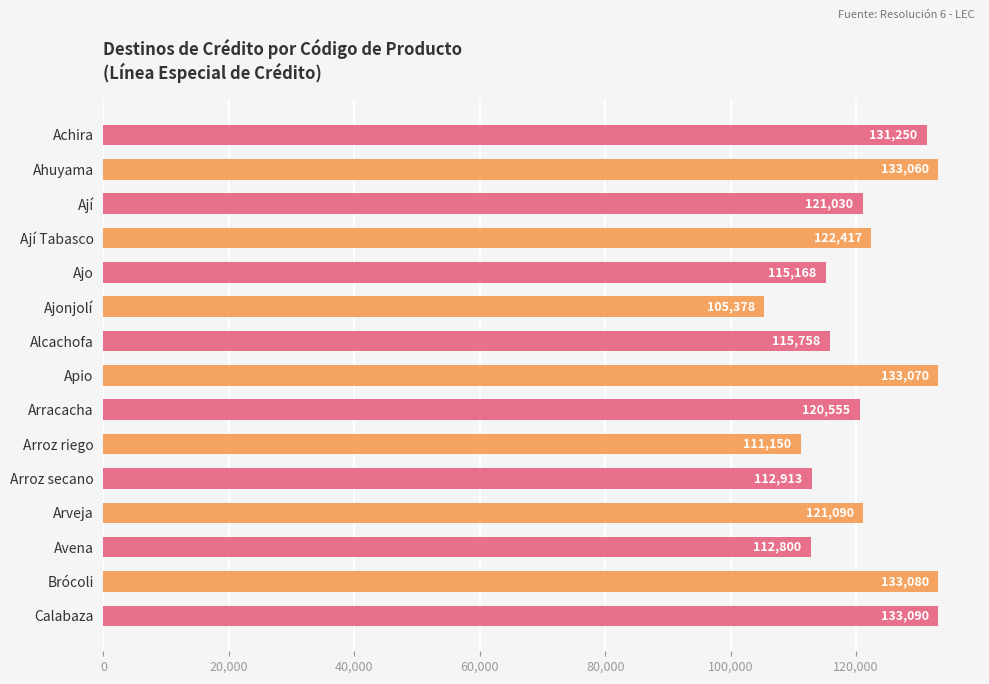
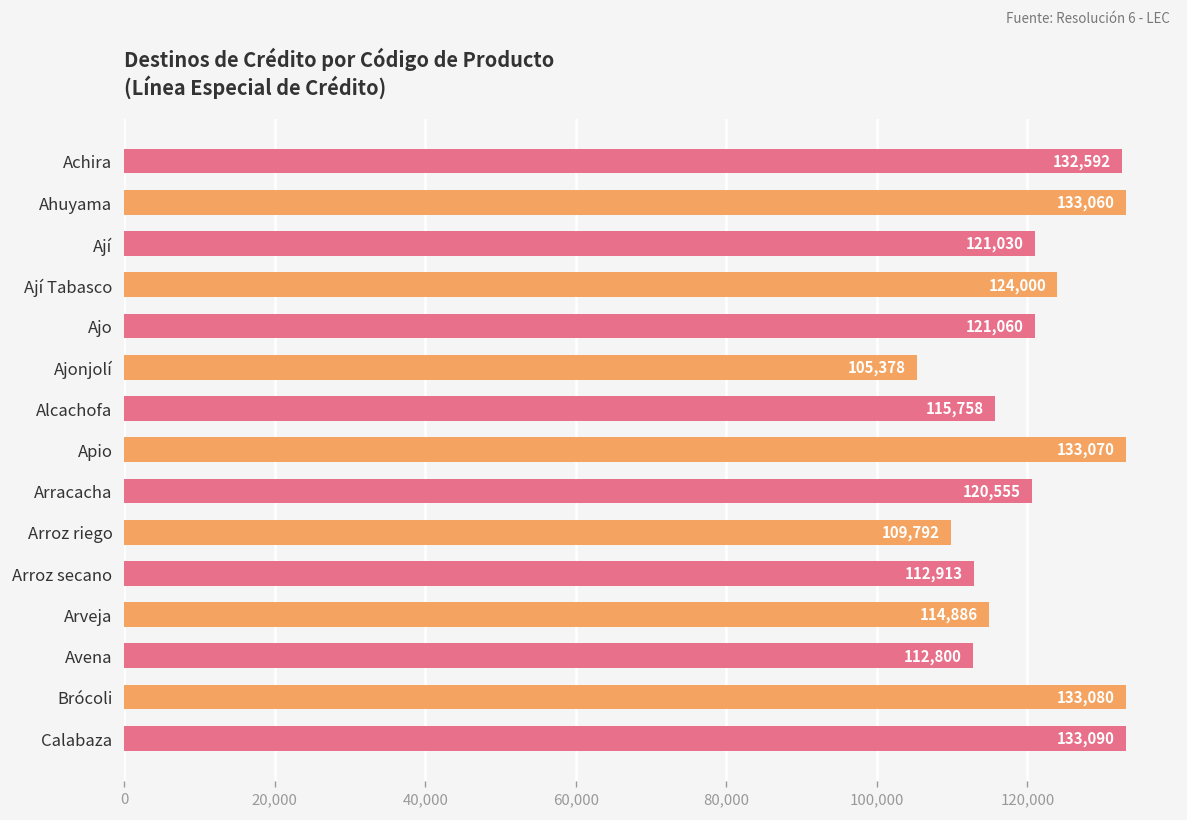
Achira: 131,250 -> 132,592
Ají Tabasco: 122,417 -> 124,000
Ajo: 115,168 -> 121,060
Arroz riego: 111,150 -> 109,792
Arveja: 121,090 -> 114,886
